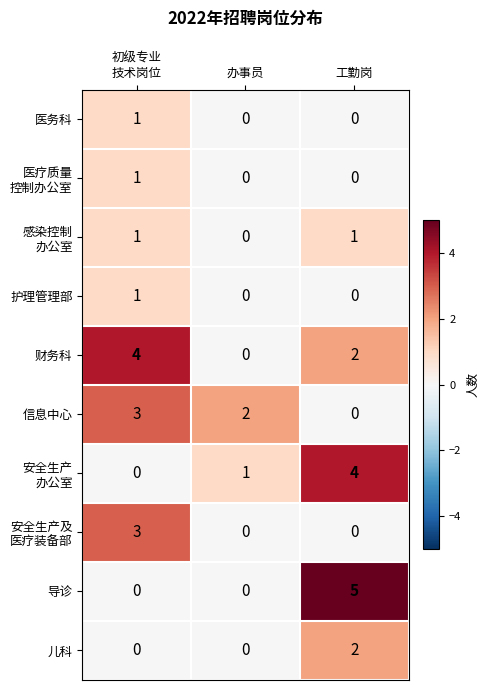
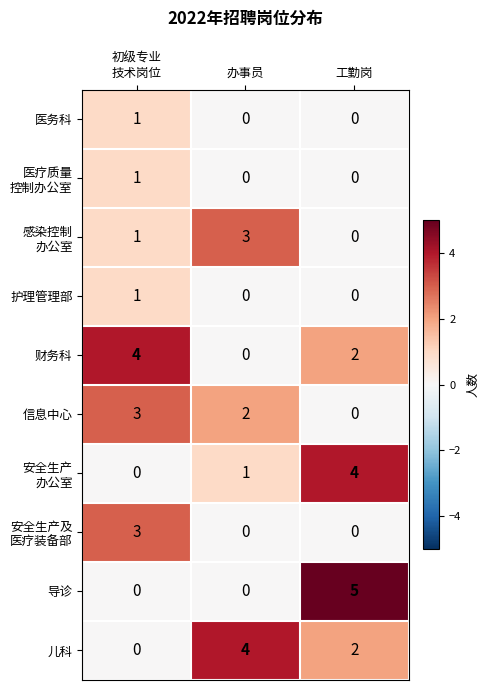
感染控制 办公室, 办事员: 0 -> 3
感染控制 办公室, 工勤岗: 1 -> 0
儿科, 办事员: 0 -> 4
